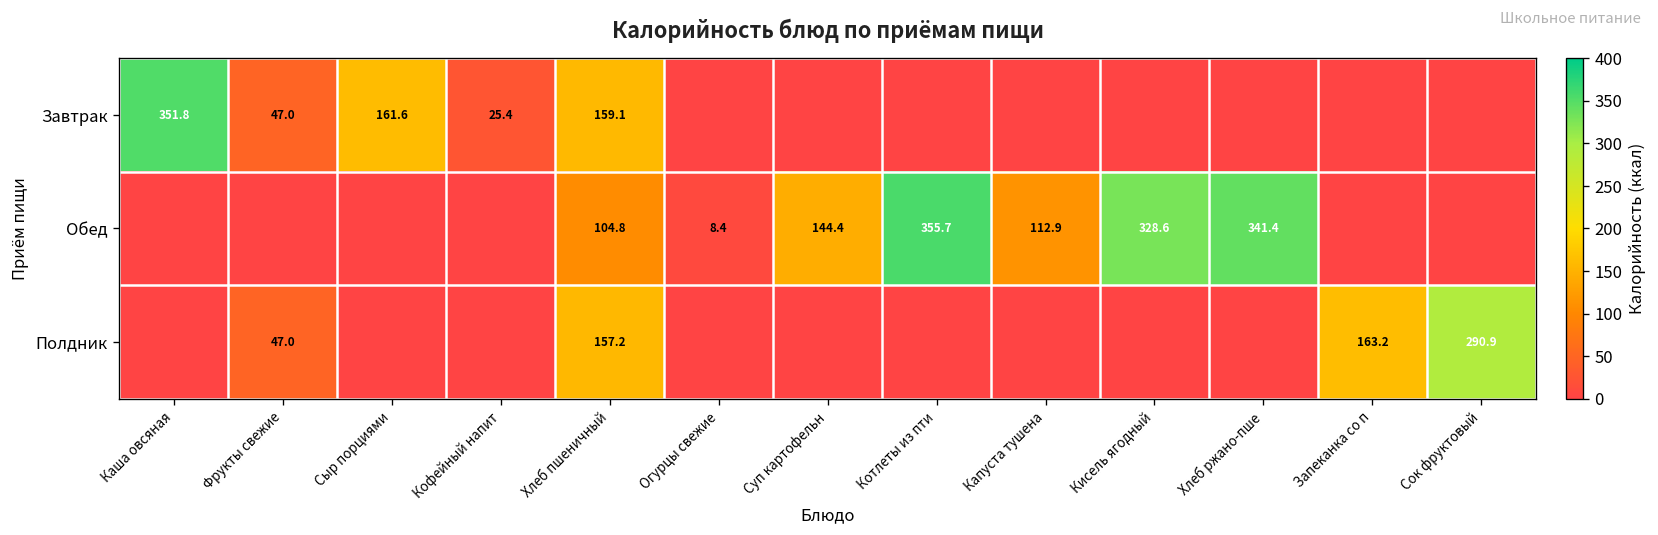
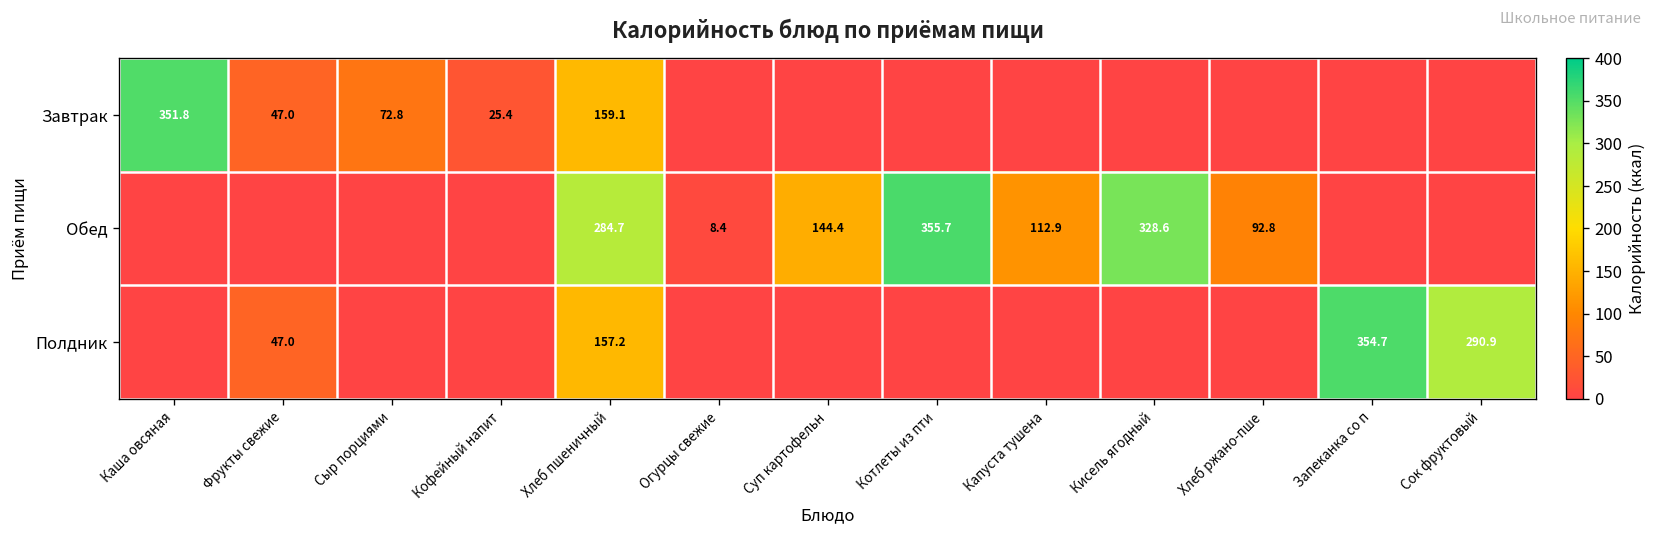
Завтрак, Сыр порциями: 161.6 -> 72.8
Обед, Хлеб пшеничный: 104.8 -> 284.7
Обед, Хлеб ржано-пше: 341.4 -> 92.8
Полдник, Запеканка со п: 163.2 -> 354.7
